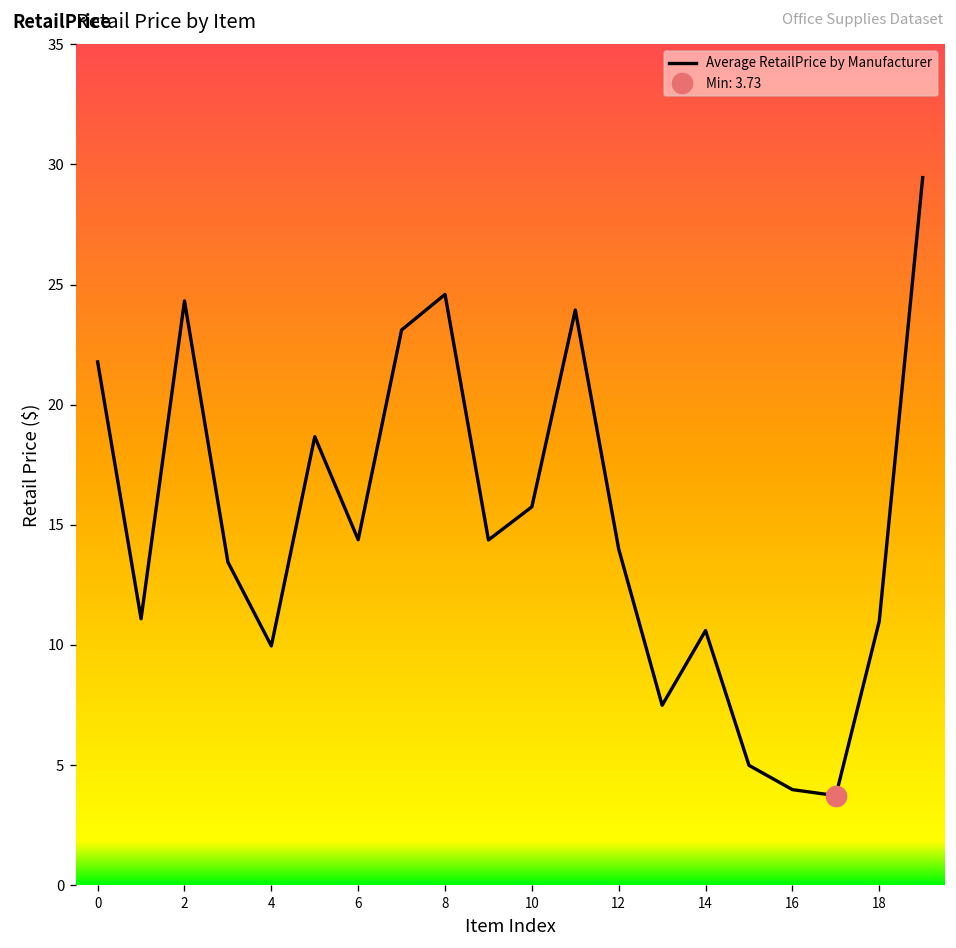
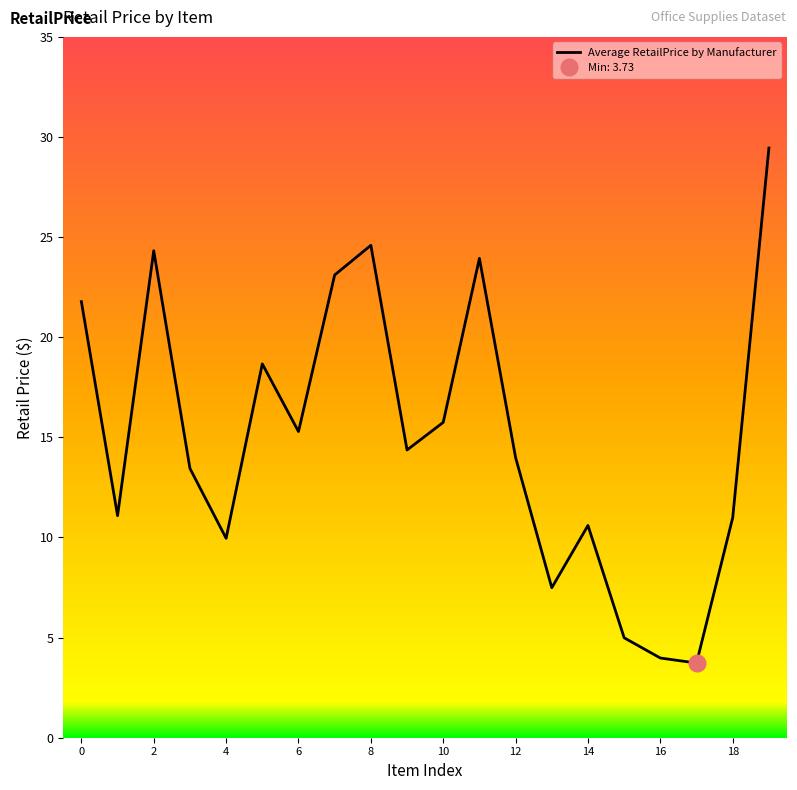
Average RetailPrice by Manufacturer, 6: 14.4 -> 15.3
